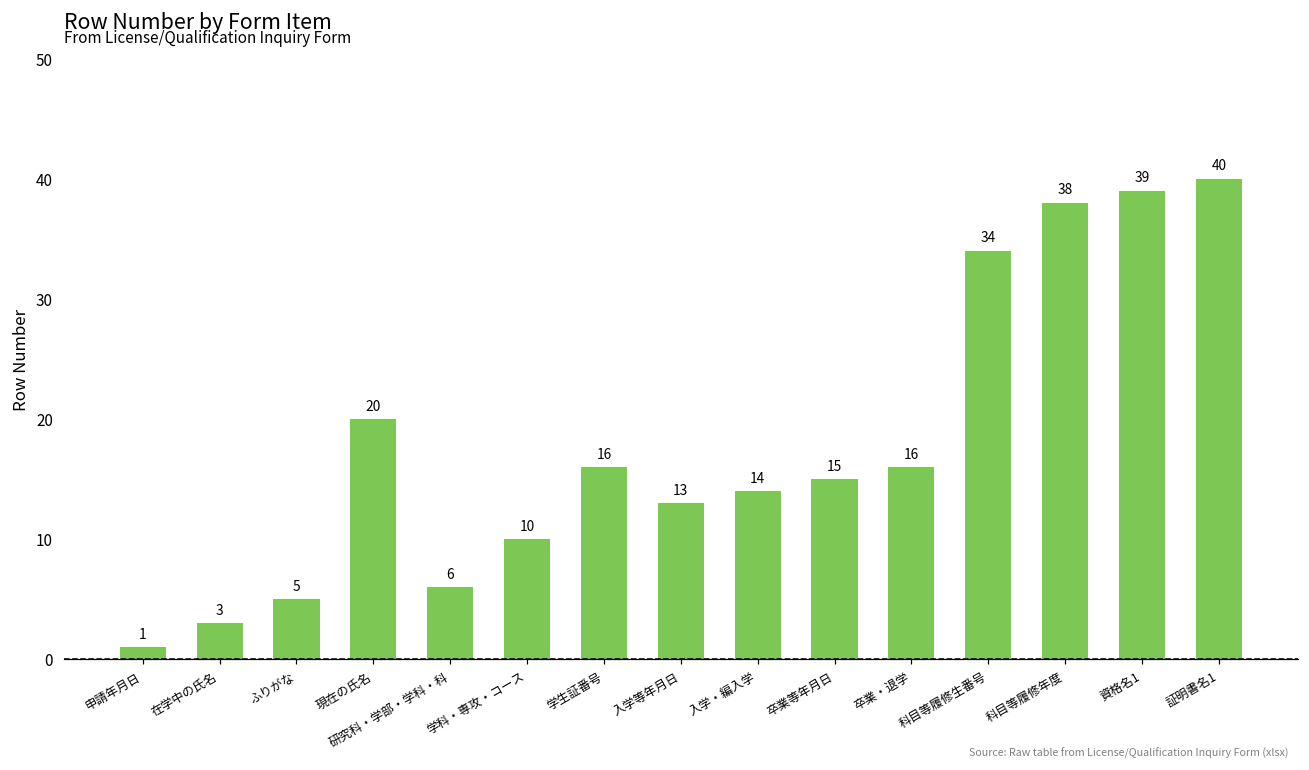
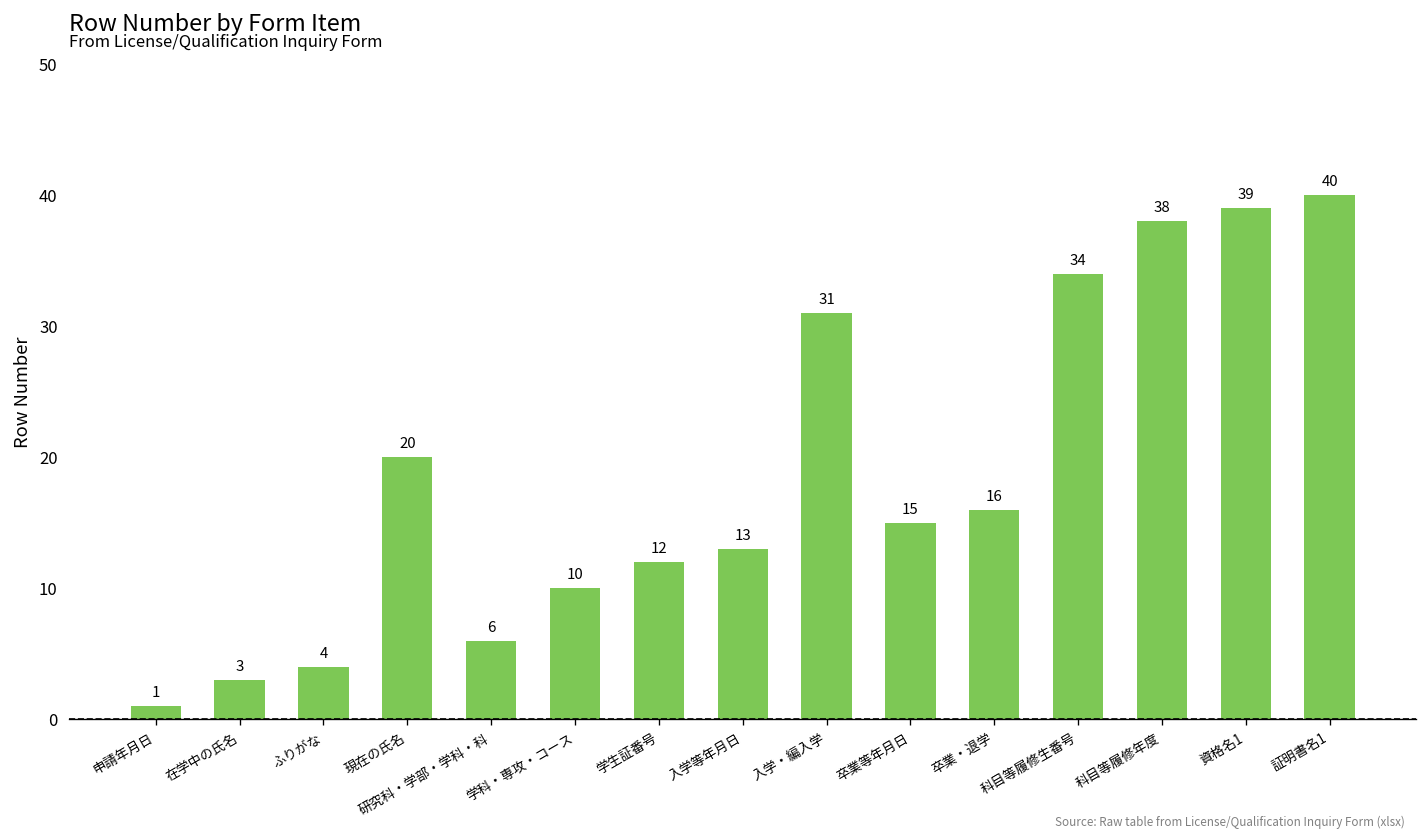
ふりがな: 5 -> 4
学生証番号: 16 -> 12
入学・編入学: 14 -> 31
